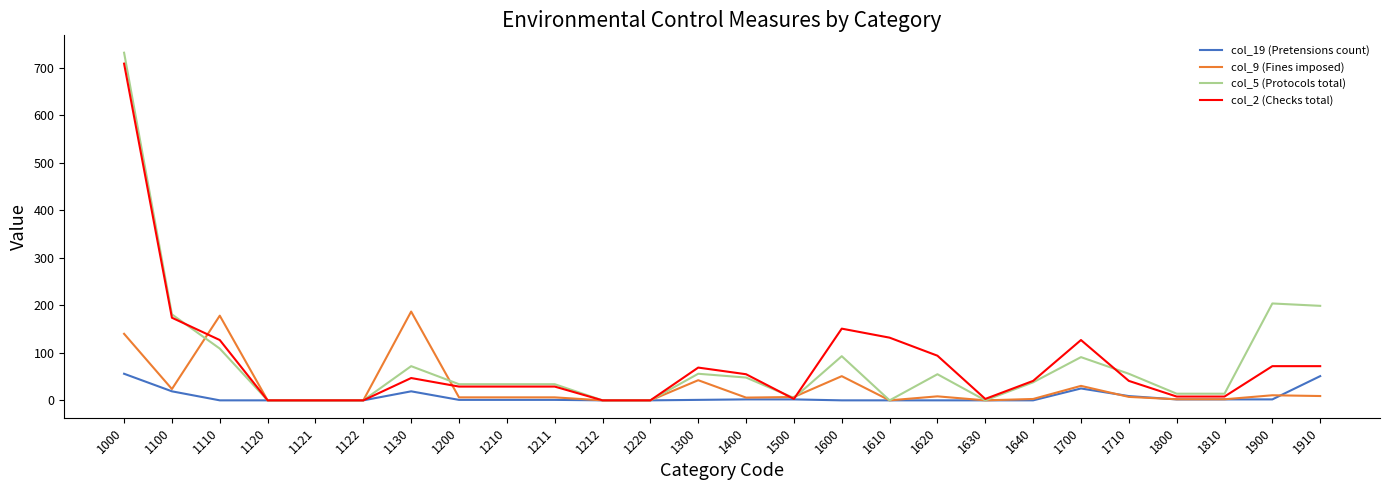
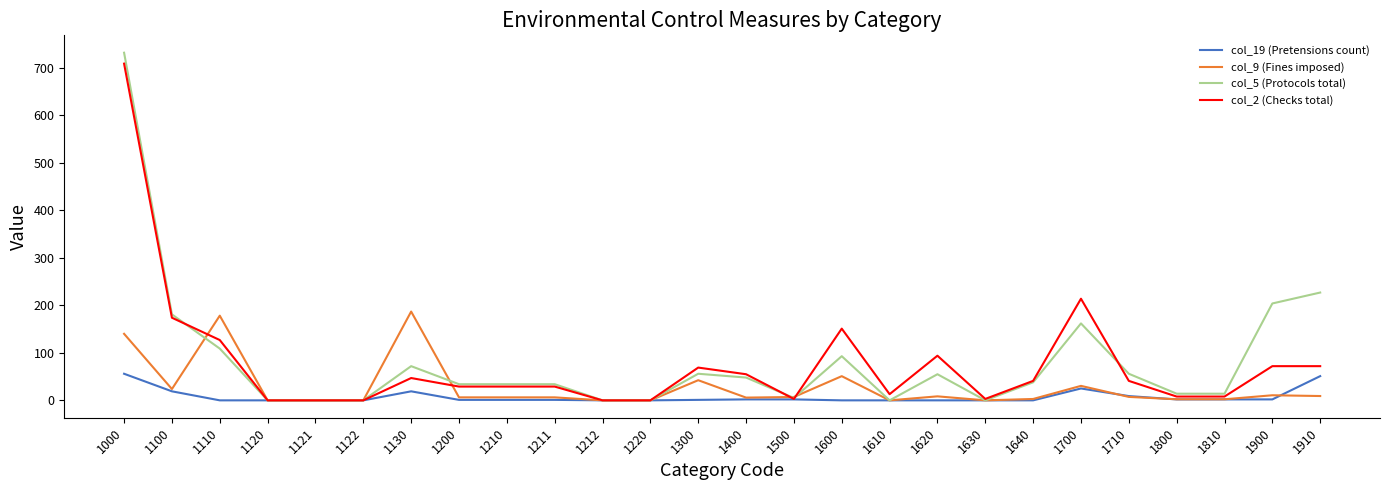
col_2 (Checks total), 1610: 130 -> 10
col_5 (Protocols total), 1700: 90 -> 160
col_2 (Checks total), 1700: 130 -> 210
col_5 (Protocols total), 1910: 200 -> 230
